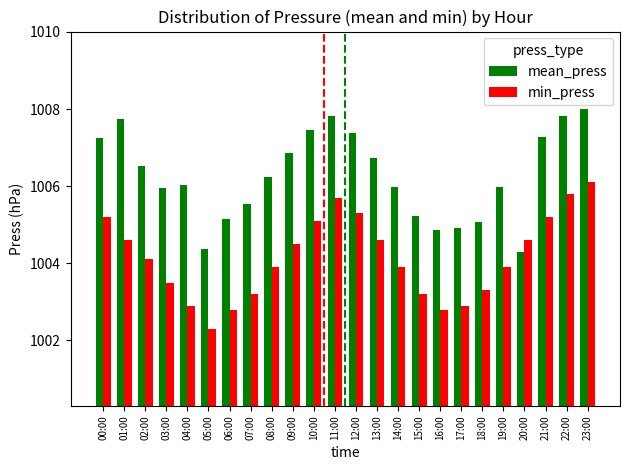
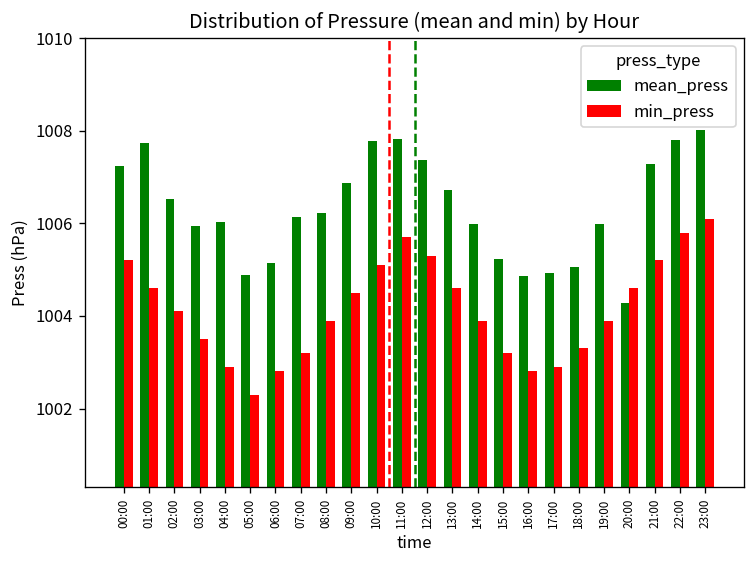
mean_press, 05:00: 1004.4 -> 1004.9
mean_press, 07:00: 1005.5 -> 1006.1
mean_press, 10:00: 1007.5 -> 1007.8
